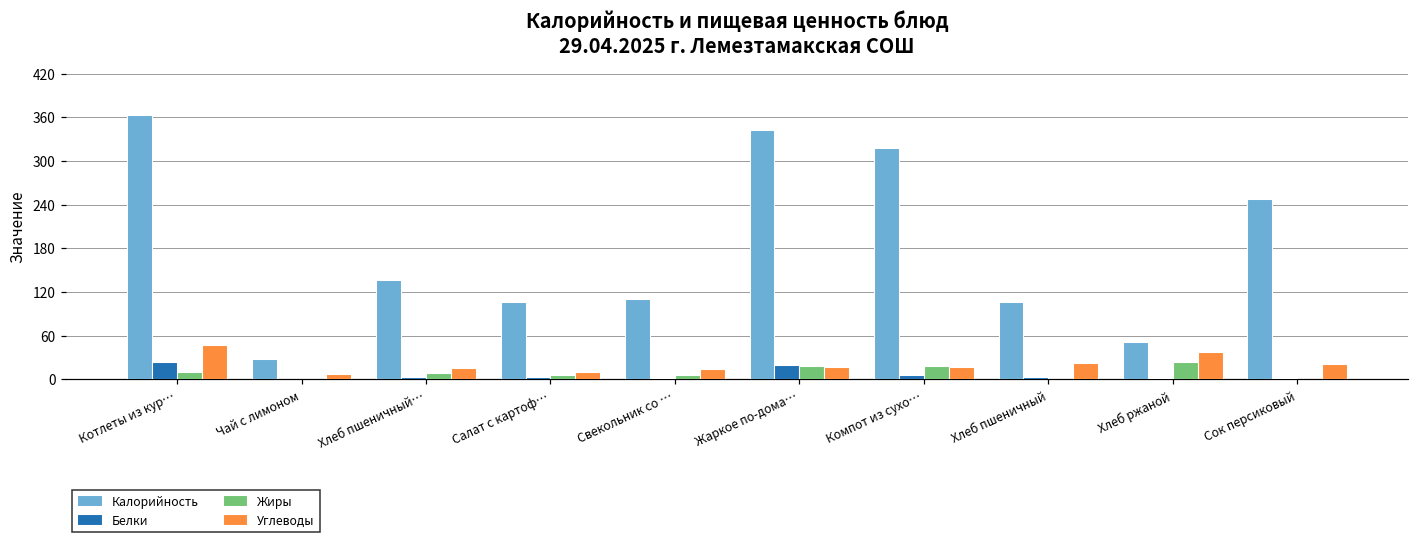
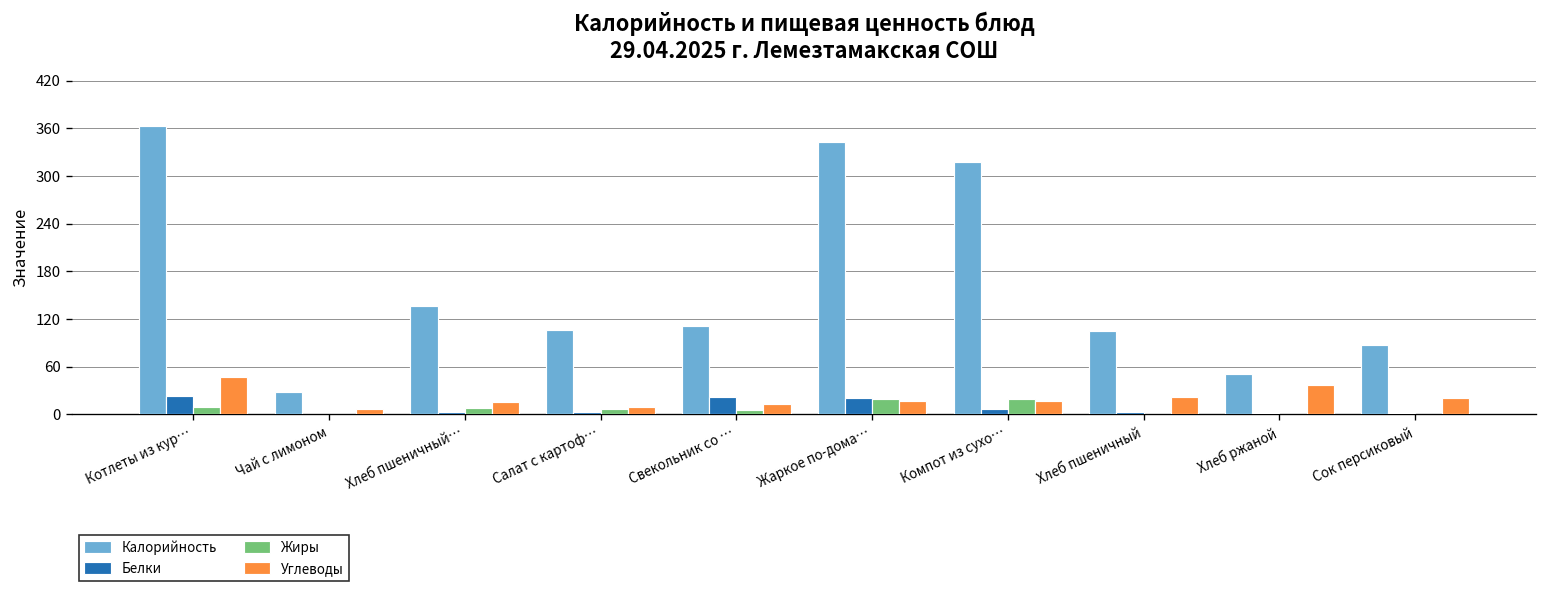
Белки, Свекольник со …: 0 -> 20
Жиры, Хлеб ржаной: 20 -> 0
Калорийность, Сок персиковый: 250 -> 90
